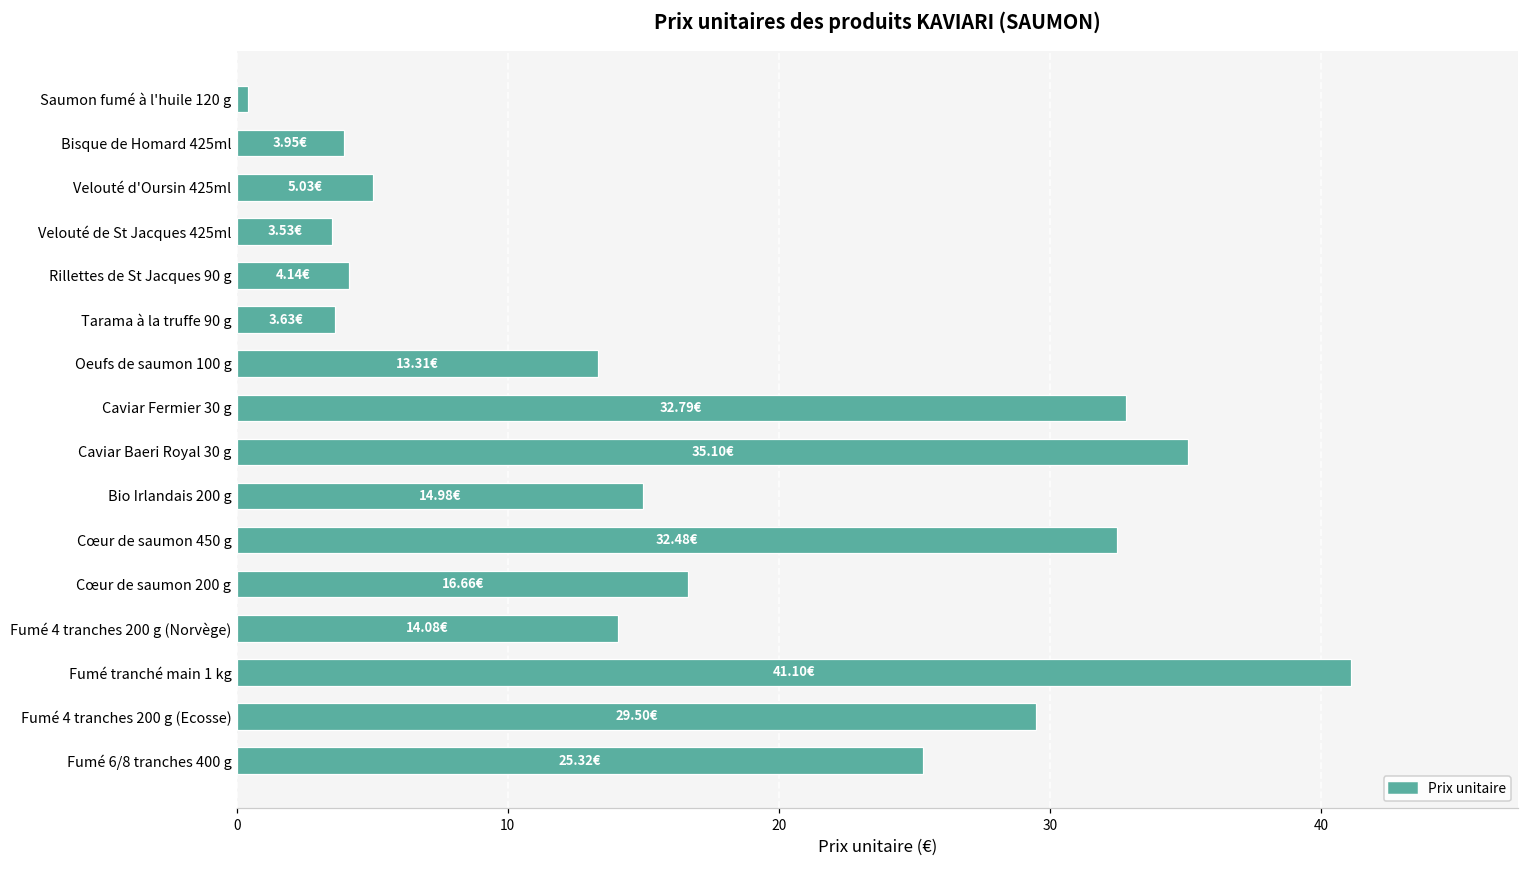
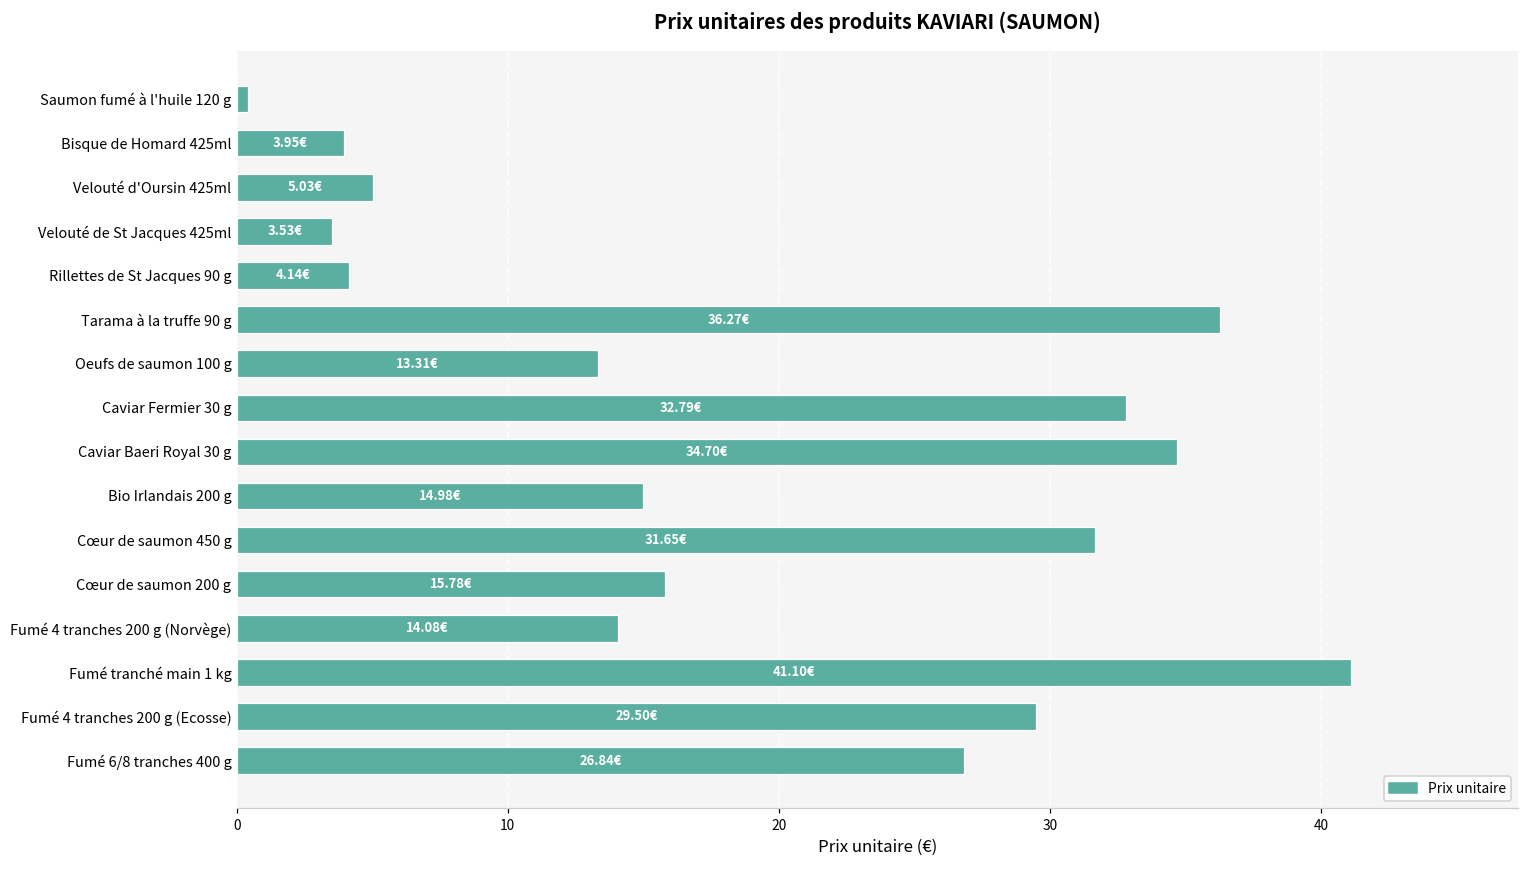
Tarama à la truffe 90 g: 3.63€ -> 36.27€
Caviar Baeri Royal 30 g: 35.10€ -> 34.70€
Cœur de saumon 450 g: 32.48€ -> 31.65€
Cœur de saumon 200 g: 16.66€ -> 15.78€
Fumé 6/8 tranches 400 g: 25.32€ -> 26.84€
